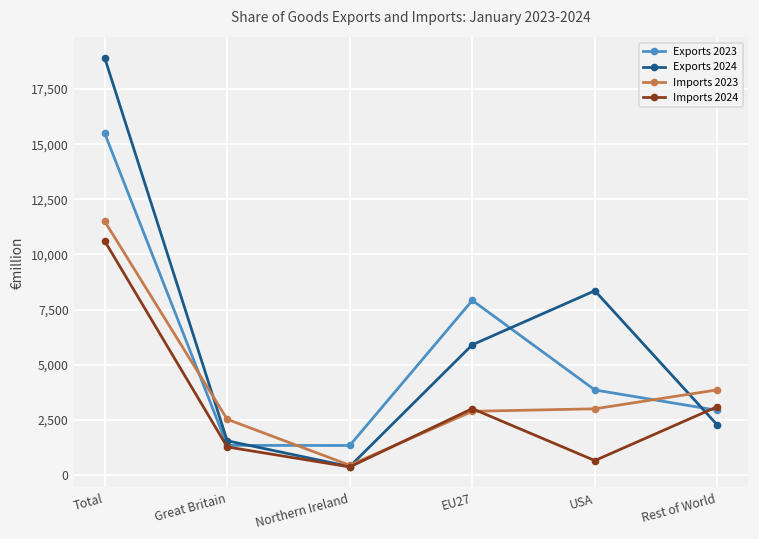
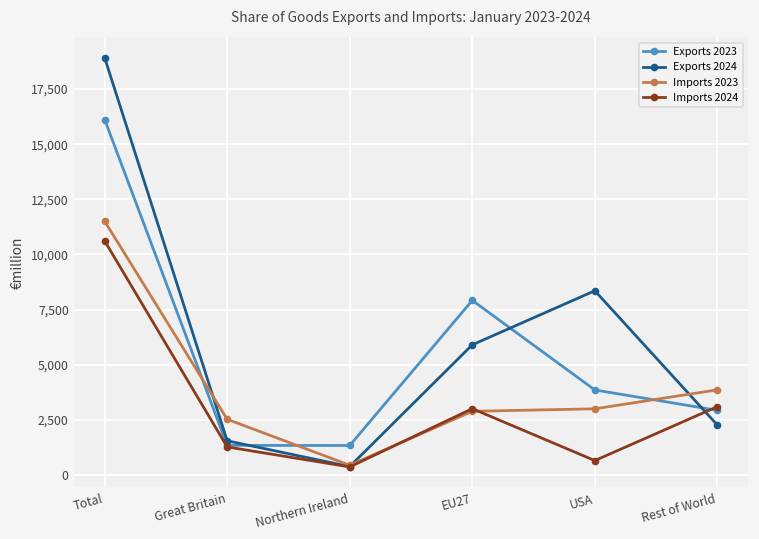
Exports 2023, Total: 15,500 -> 16,100
